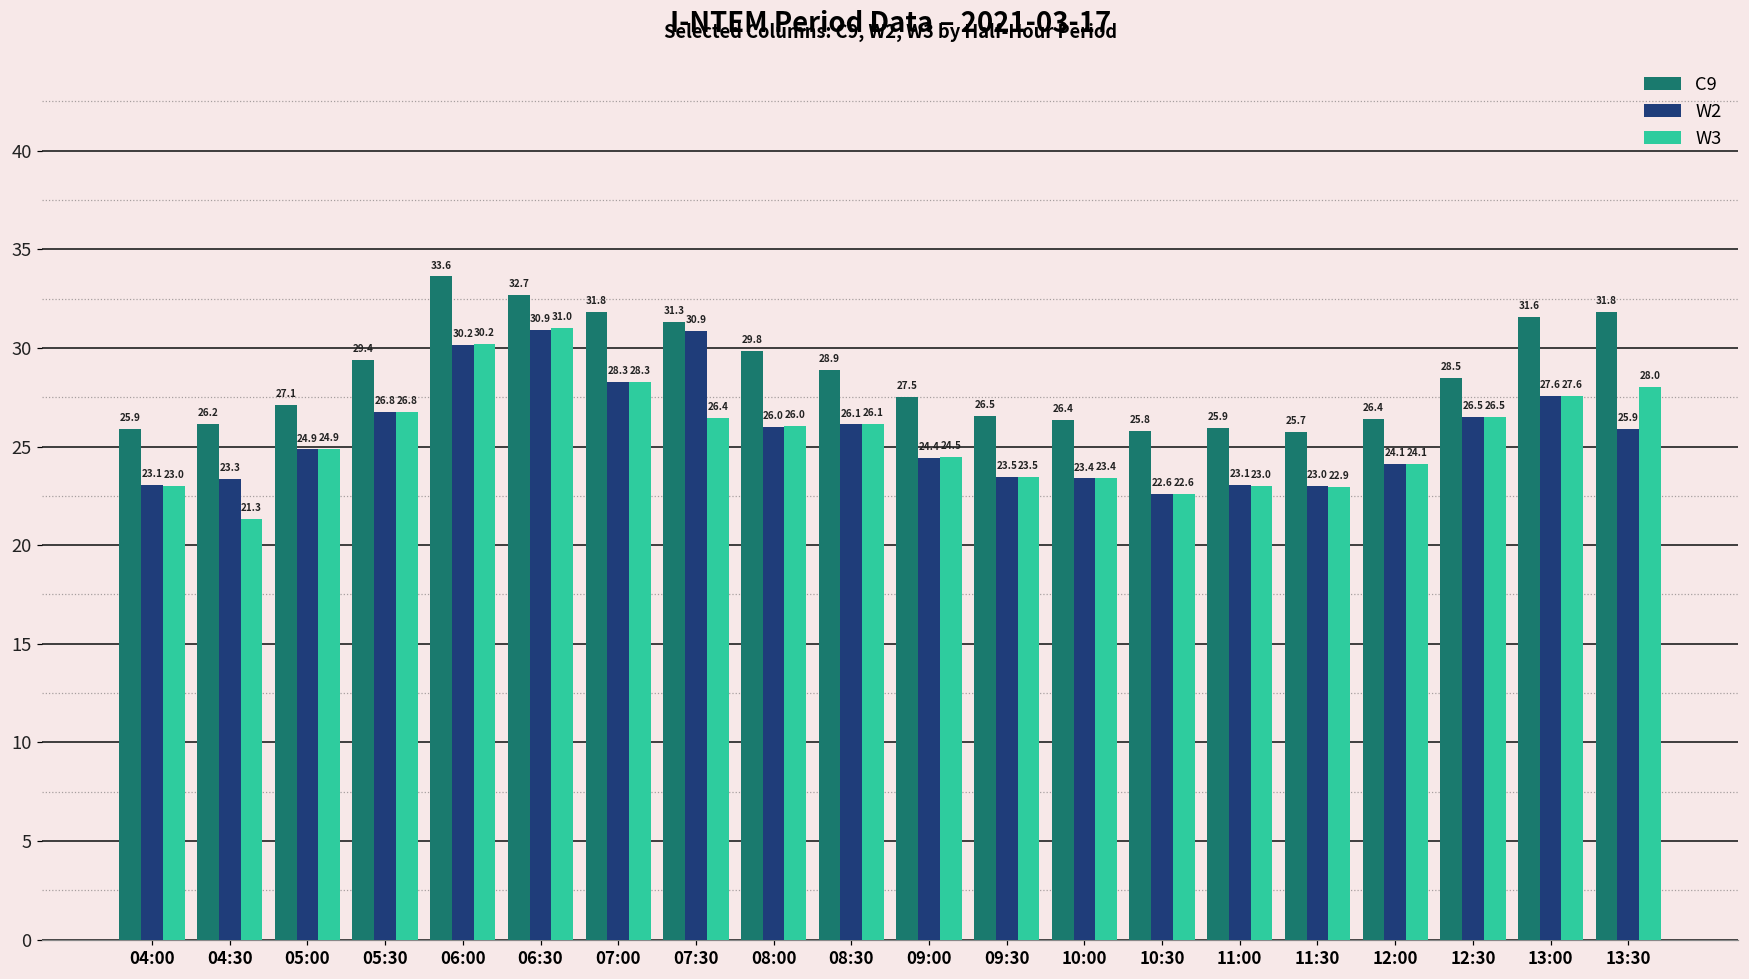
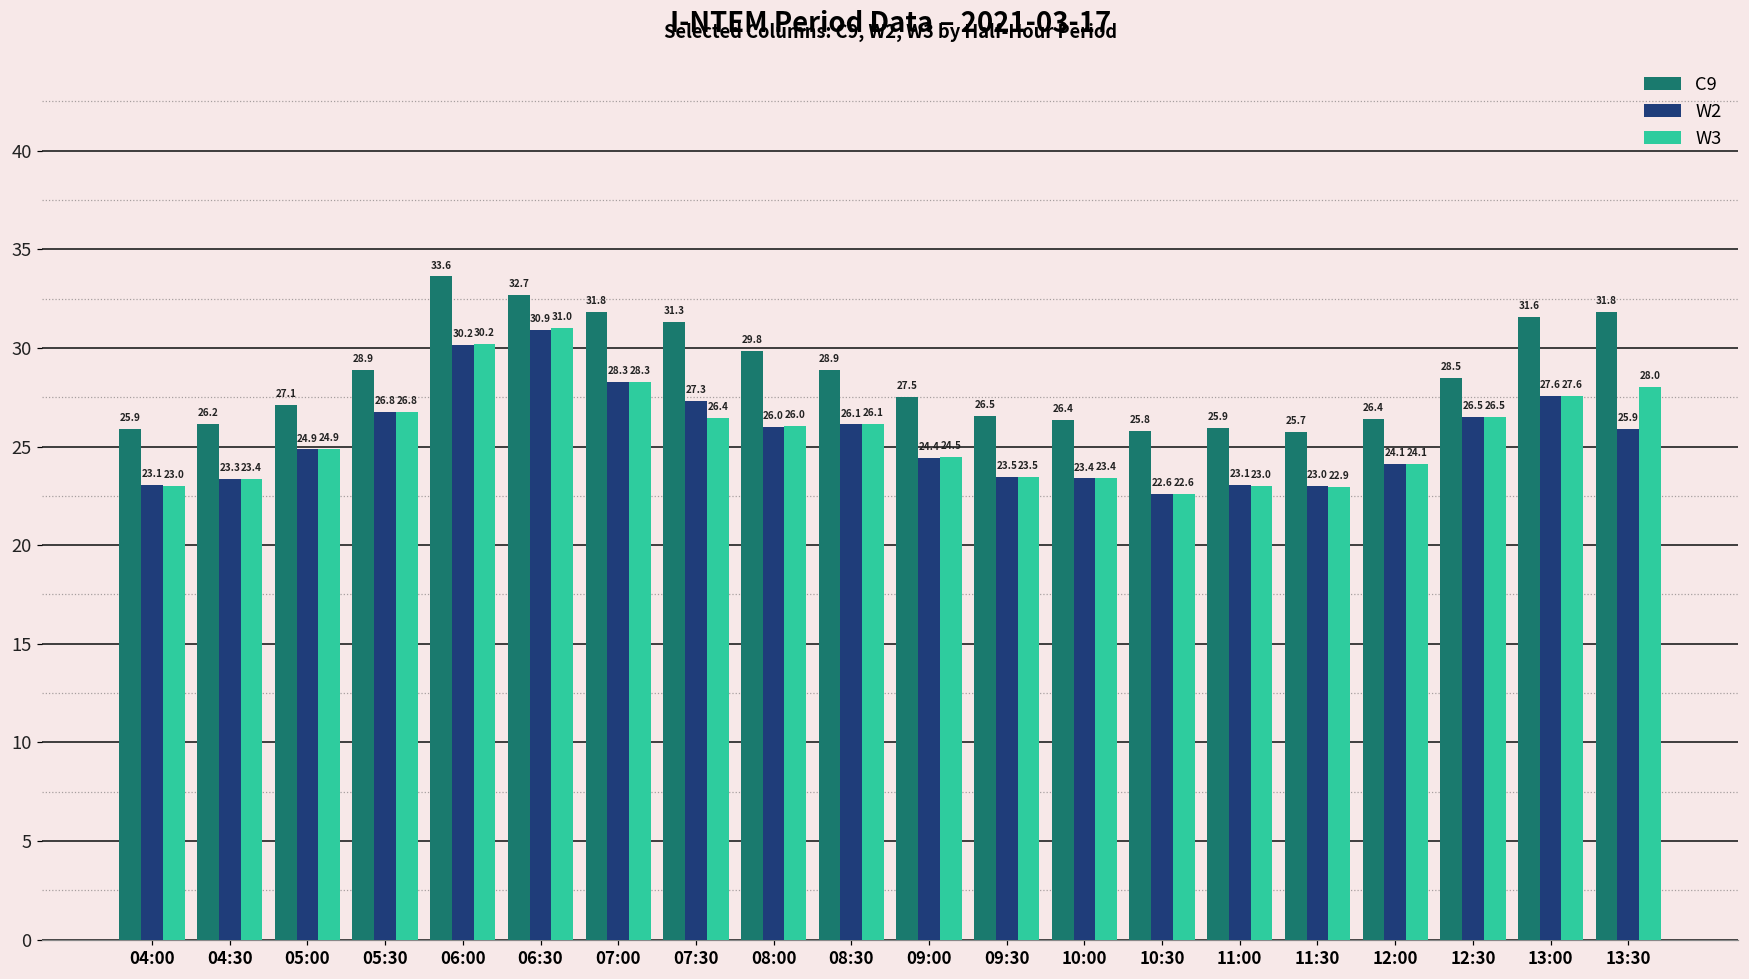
W3, 04:30: 21.3 -> 23.4
C9, 05:30: 29.4 -> 28.9
W2, 07:30: 30.9 -> 27.3
